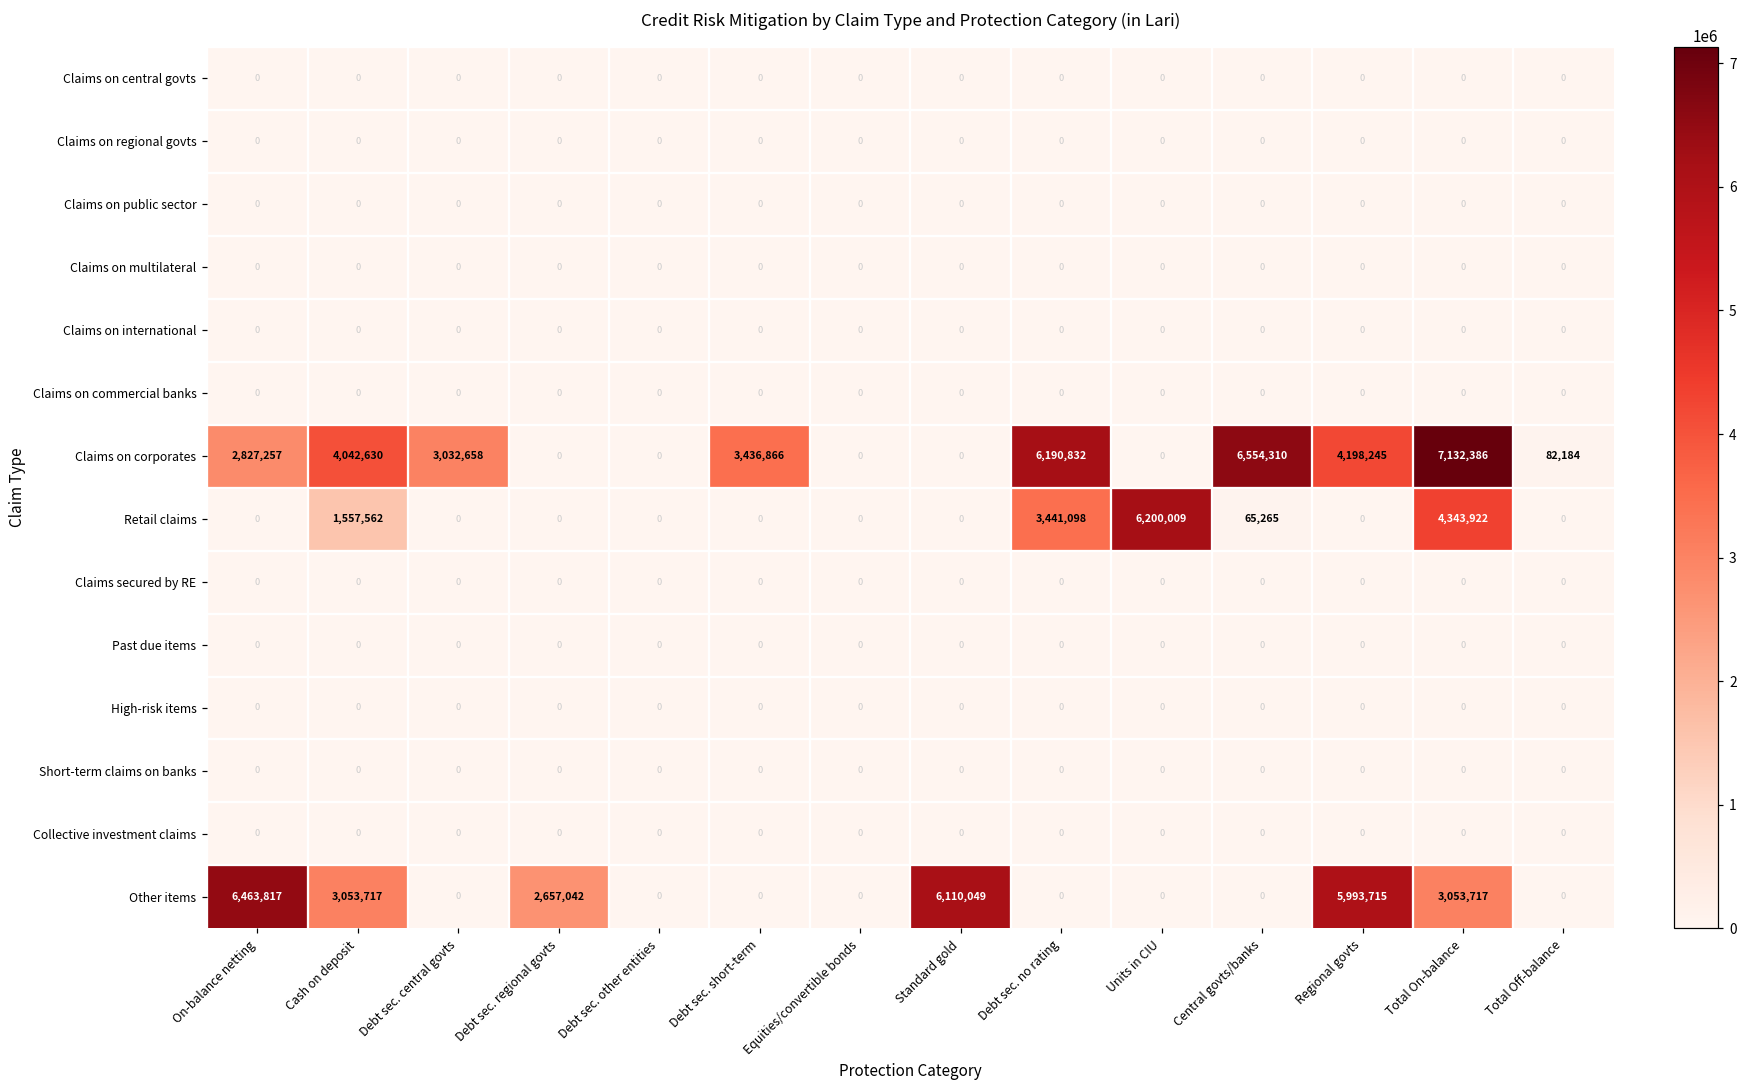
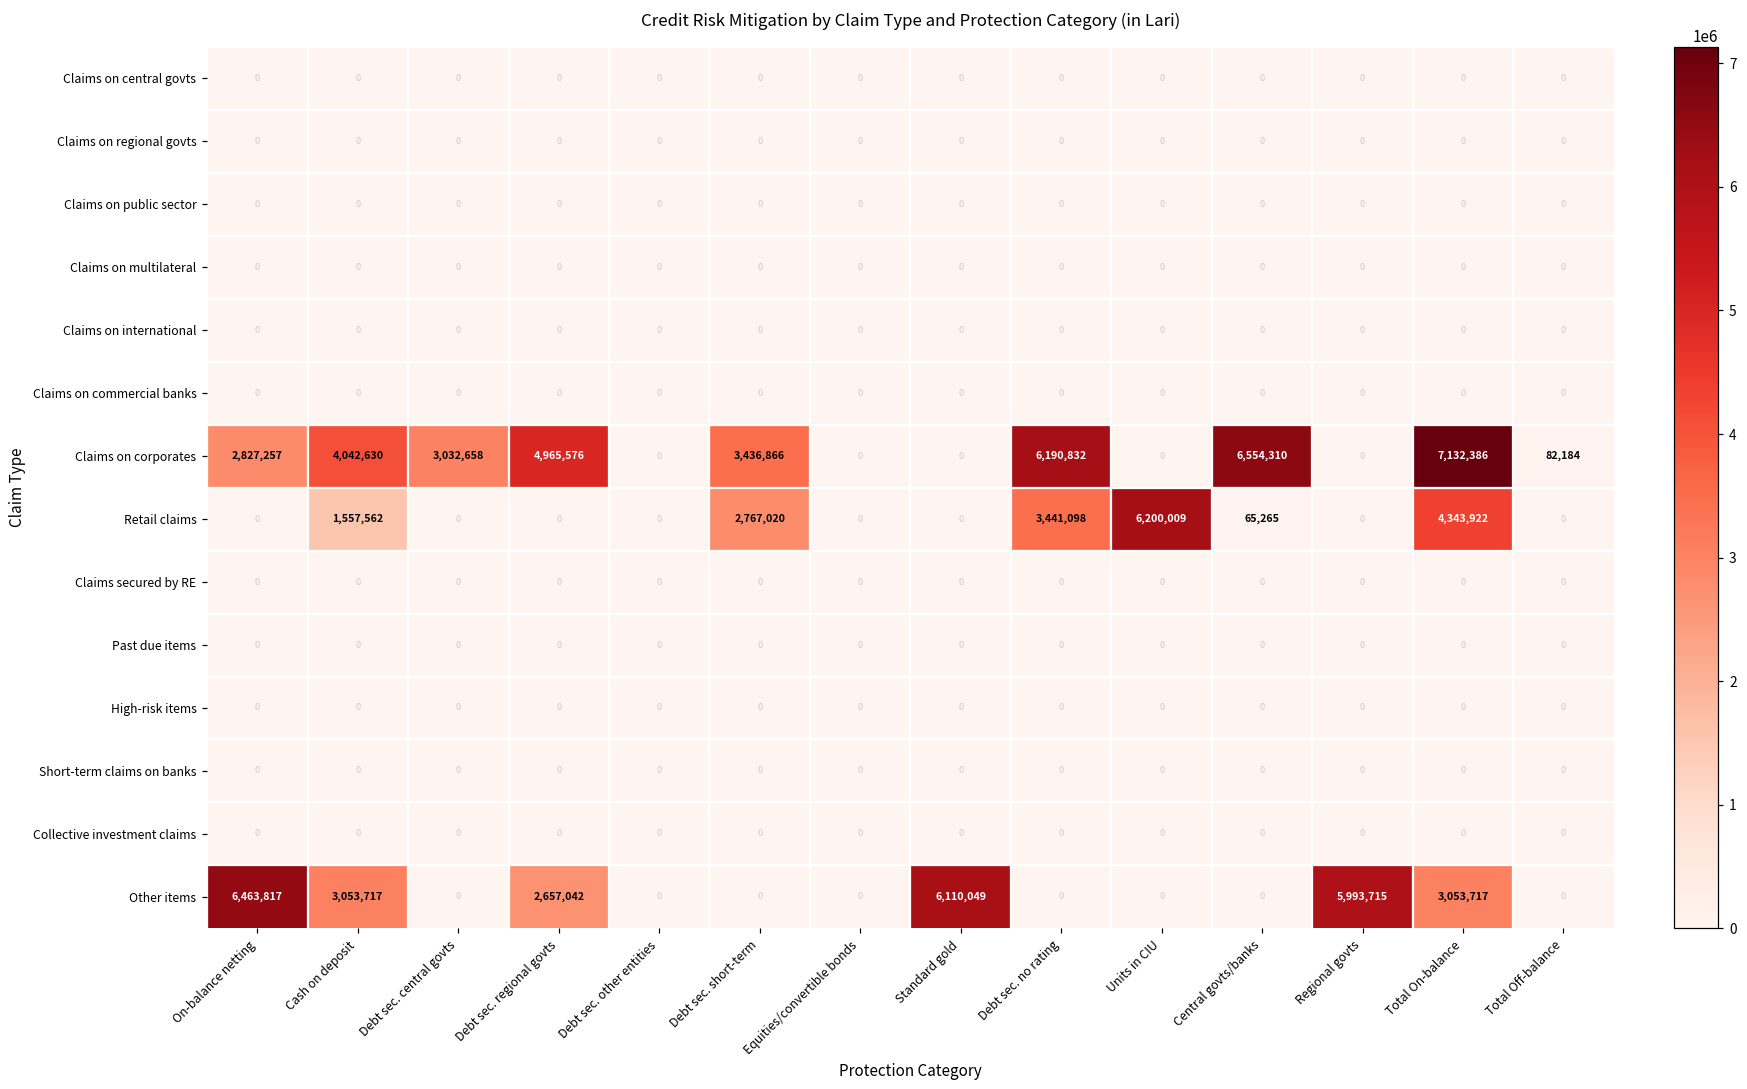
Claims on corporates, Debt sec. regional govts: 0 -> 4,965,576
Claims on corporates, Regional govts: 4,198,245 -> 0
Retail claims, Debt sec. short-term: 0 -> 2,767,020
